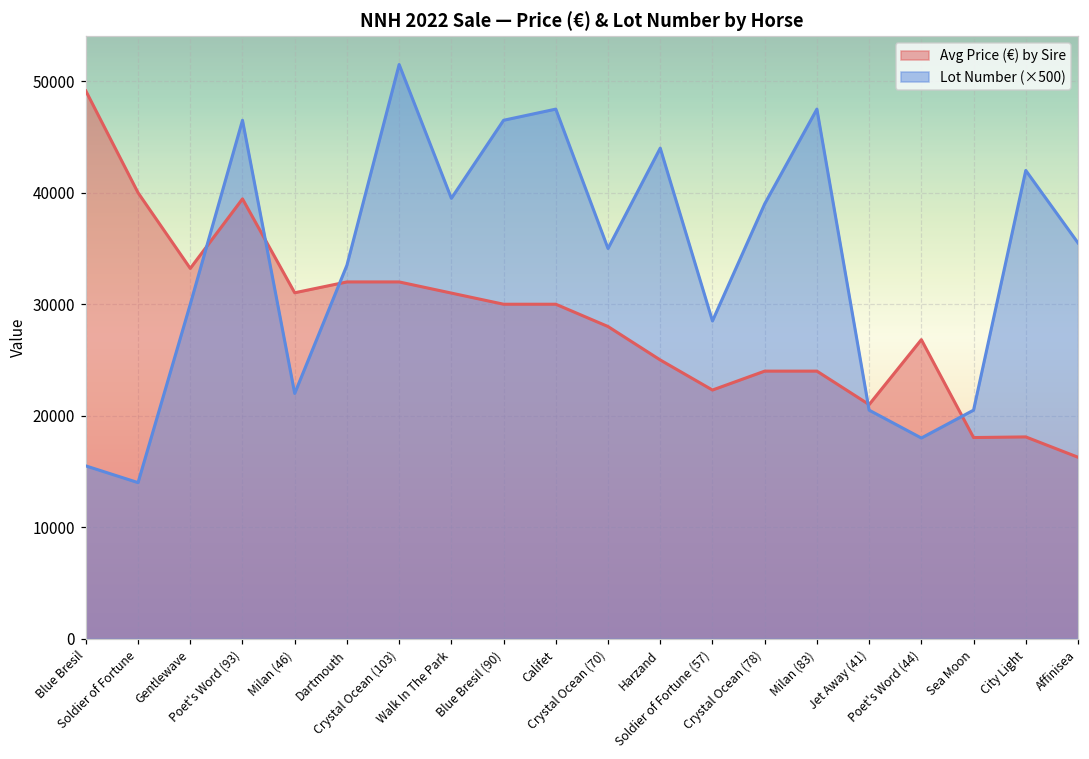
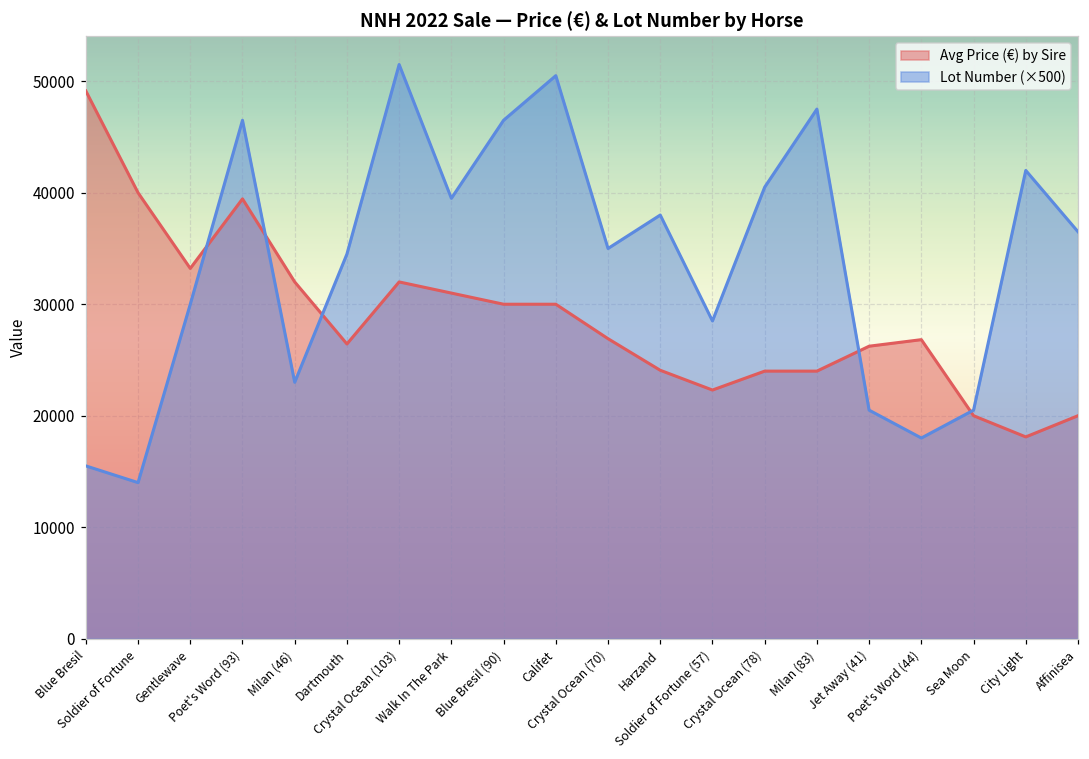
Avg Price (€) by Sire, Milan (46): 31000 -> 32000
Lot Number (×500), Milan (46): 22000 -> 23000
Avg Price (€) by Sire, Dartmouth: 32000 -> 26400
Lot Number (×500), Dartmouth: 33500 -> 34500
Lot Number (×500), Califet: 47500 -> 50500
Avg Price (€) by Sire, Crystal Ocean (70): 28000 -> 26900
Avg Price (€) by Sire, Harzand: 25000 -> 24100
Lot Number (×500), Harzand: 44000 -> 38000
Lot Number (×500), Crystal Ocean (78): 39000 -> 40500
Avg Price (€) by Sire, Jet Away (41): 21000 -> 26200
Avg Price (€) by Sire, Sea Moon: 18000 -> 20000
Avg Price (€) by Sire, Affinisea: 16300 -> 20000
Lot Number (×500), Affinisea: 35500 -> 36500
